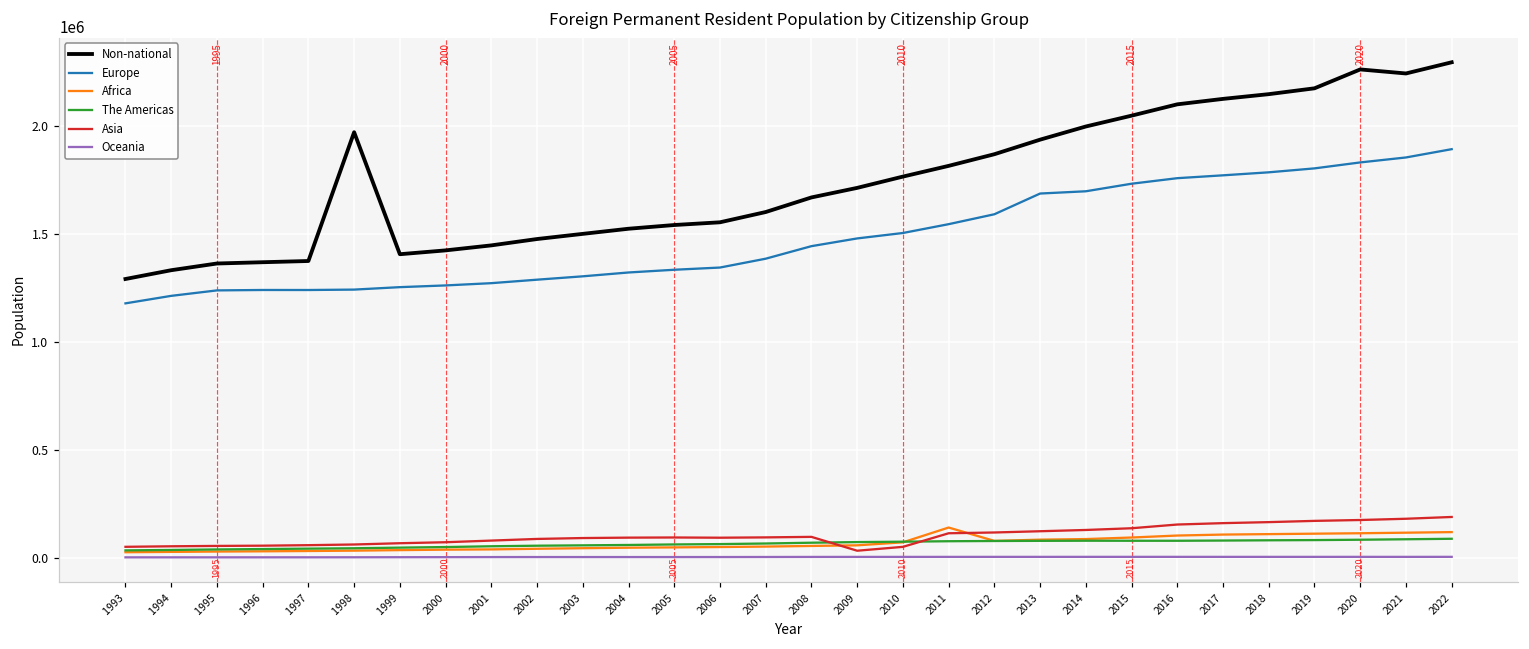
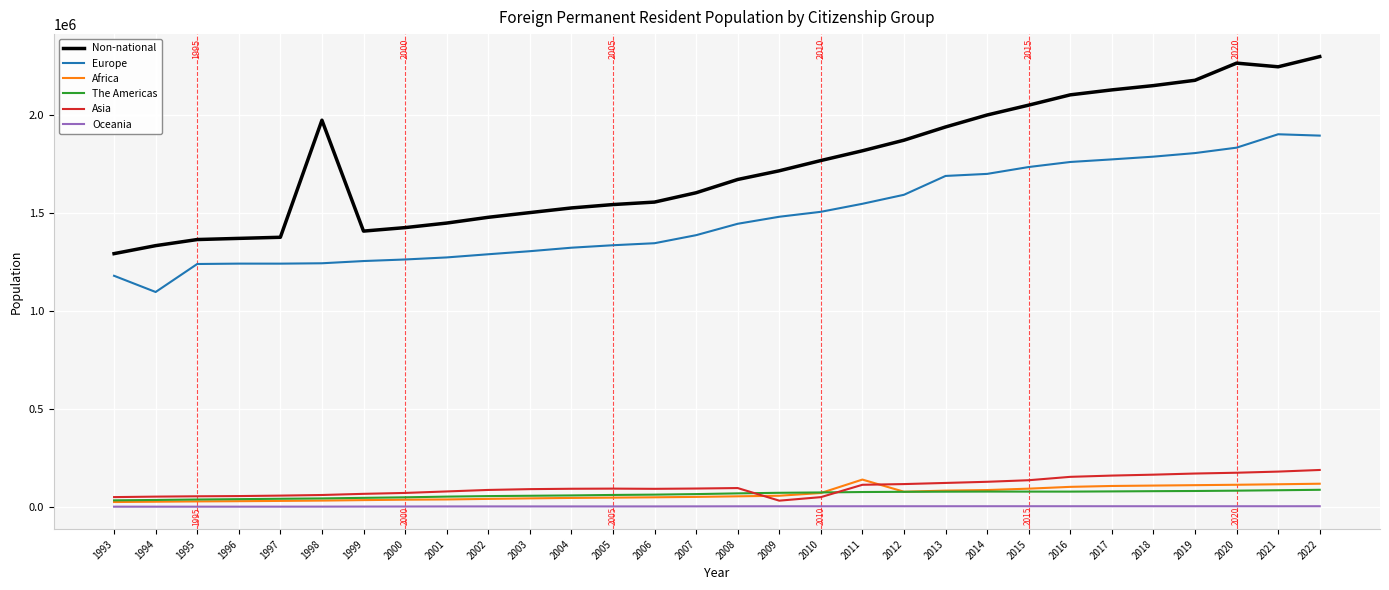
Europe, 1994: 1210000 -> 1100000
Europe, 2021: 1850000 -> 1900000
